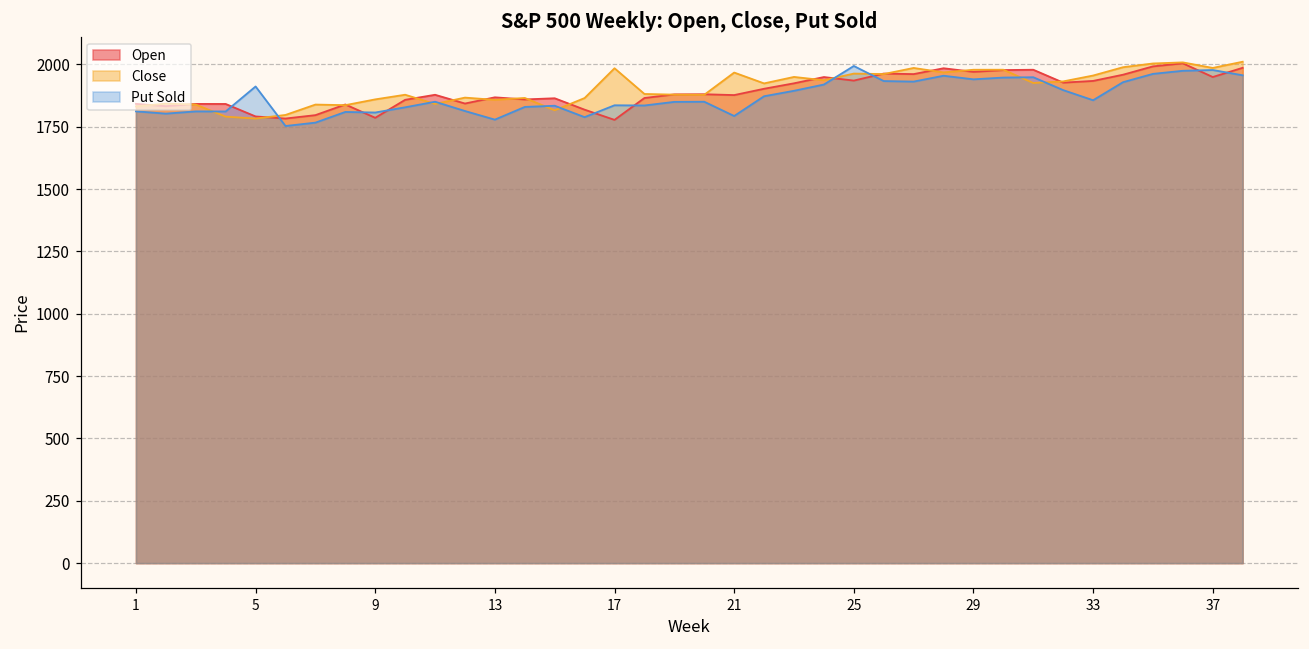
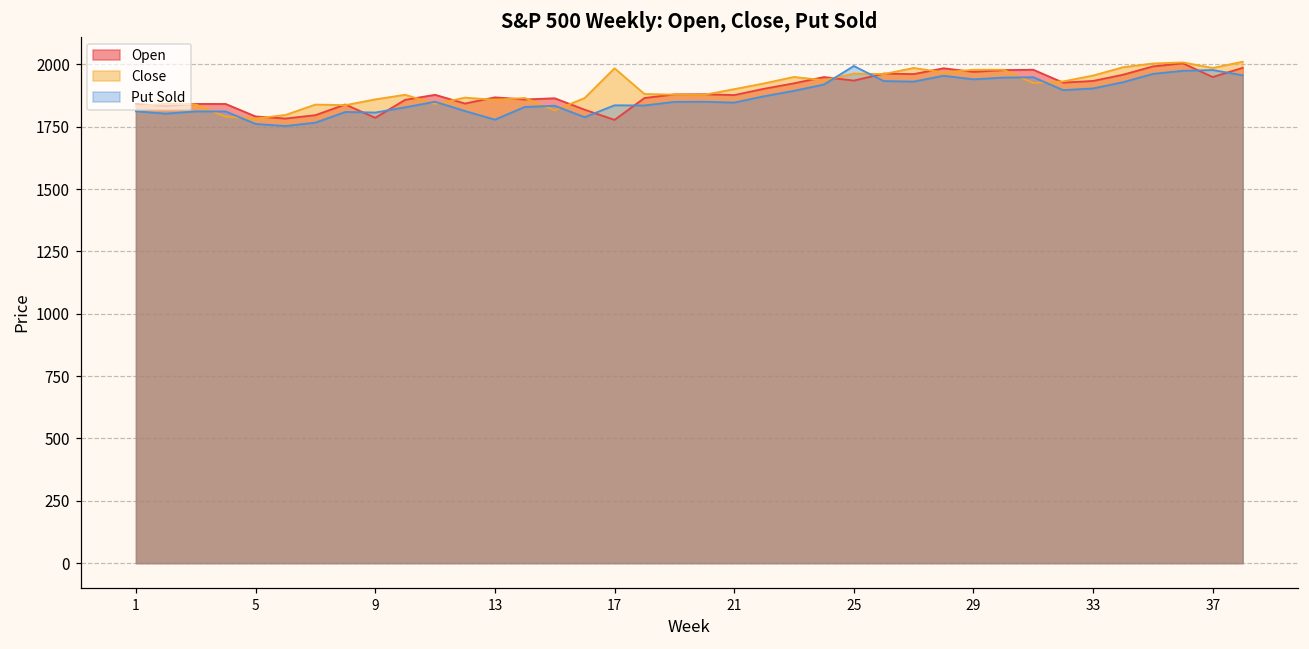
Put Sold, 5: 1910 -> 1760
Close, 21: 1970 -> 1900
Put Sold, 21: 1790 -> 1850
Put Sold, 33: 1860 -> 1900
